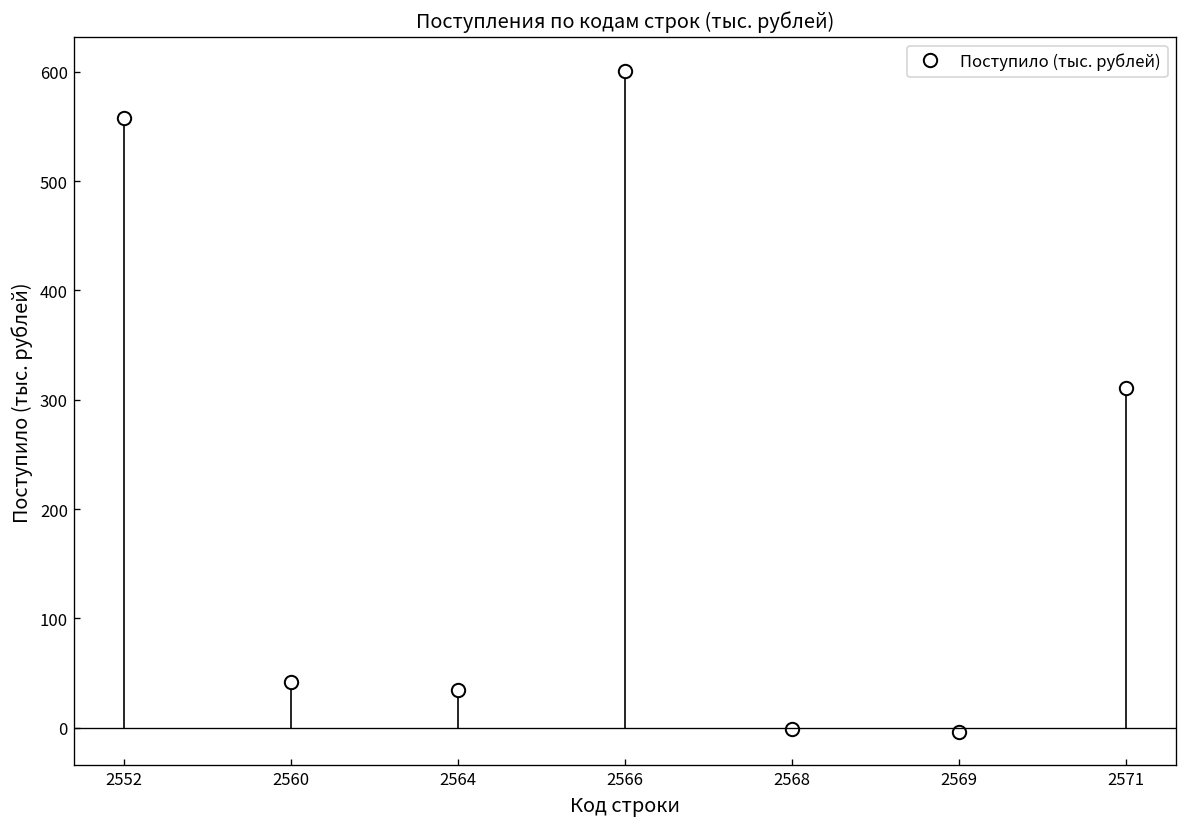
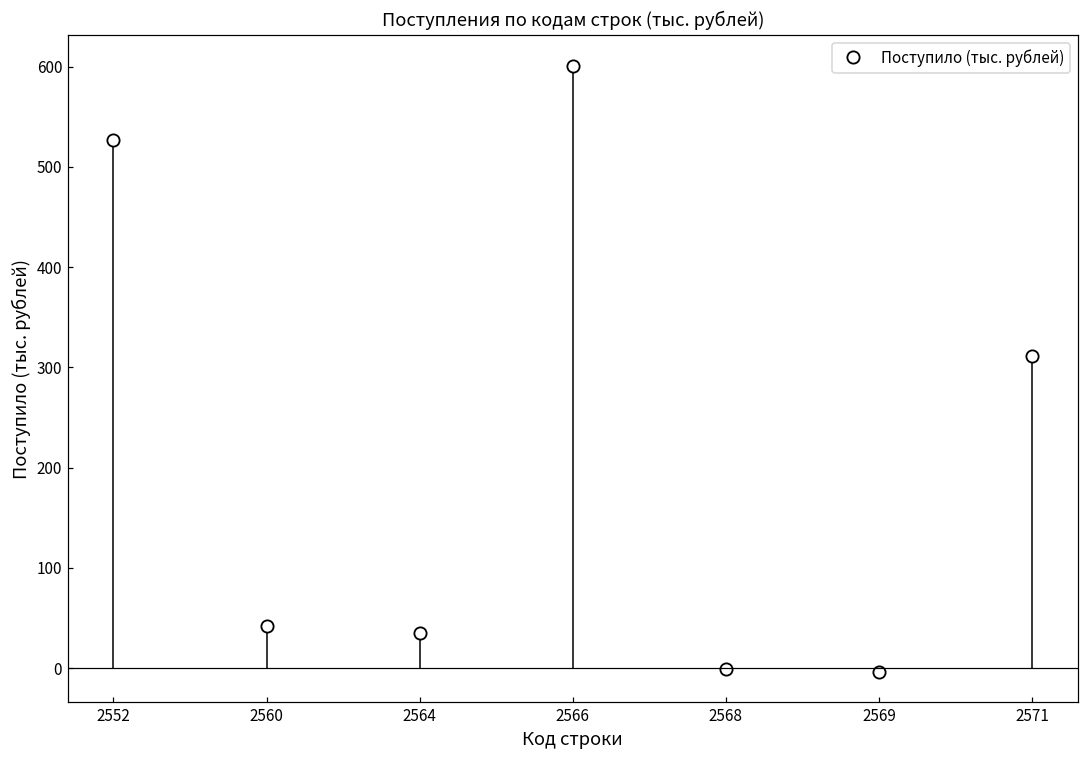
Поступило (тыс. рублей), 2552: 560 -> 530
